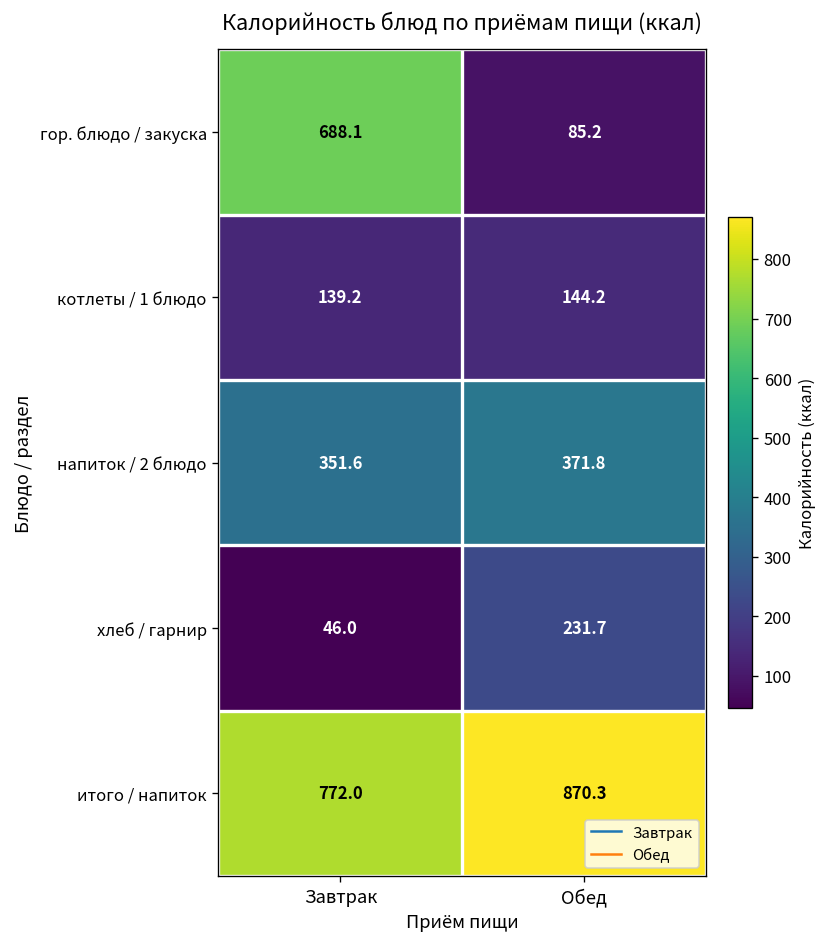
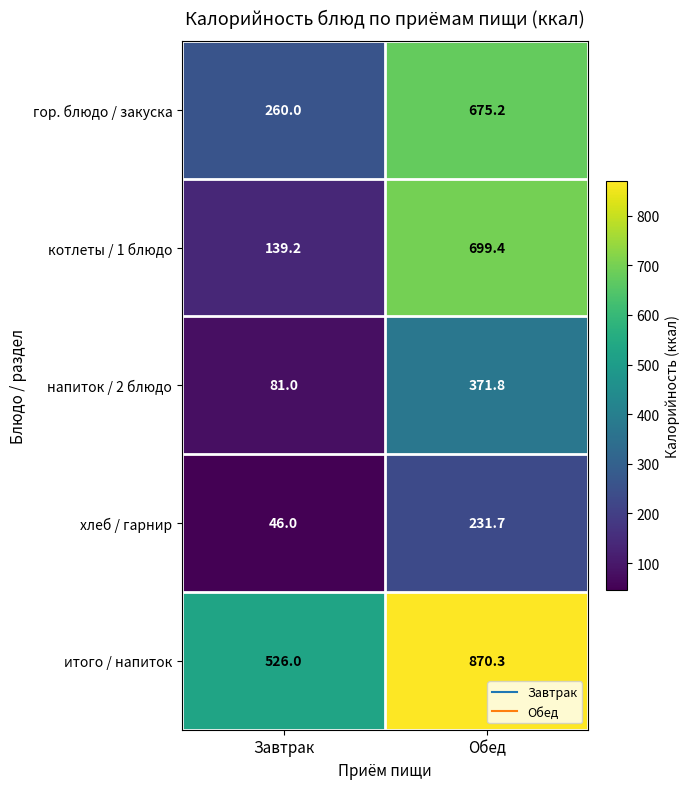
гор. блюдо / закуска, Завтрак: 688.1 -> 260.0
гор. блюдо / закуска, Обед: 85.2 -> 675.2
котлеты / 1 блюдо, Обед: 144.2 -> 699.4
напиток / 2 блюдо, Завтрак: 351.6 -> 81.0
итого / напиток, Завтрак: 772.0 -> 526.0
